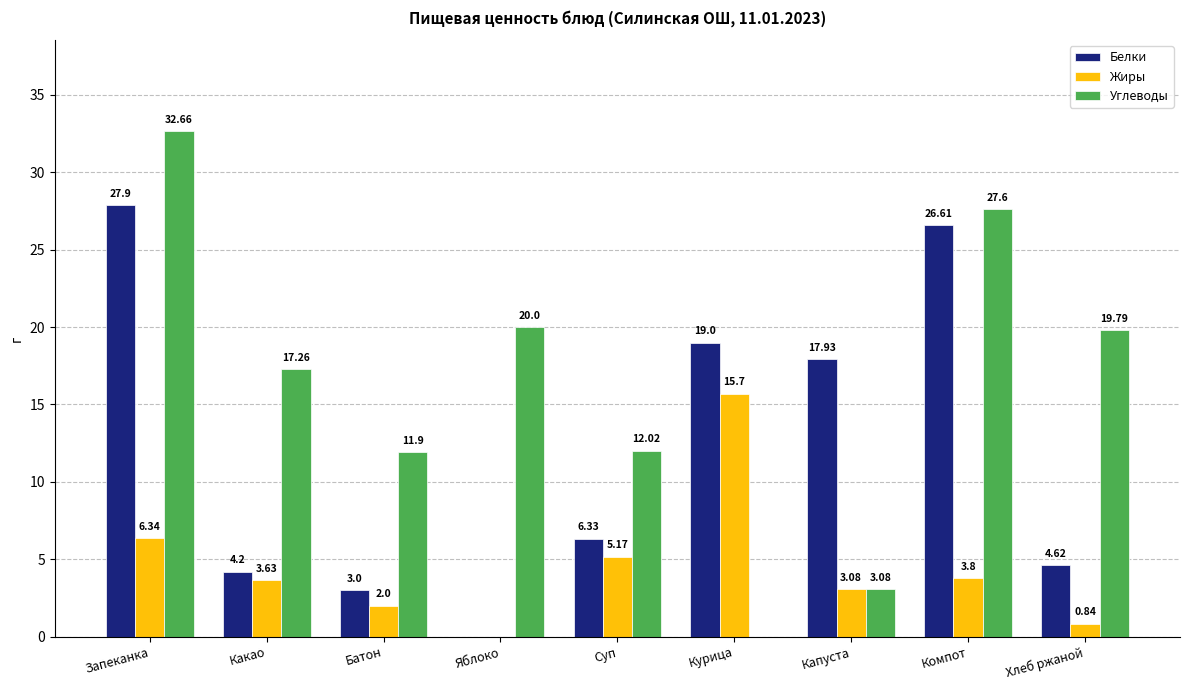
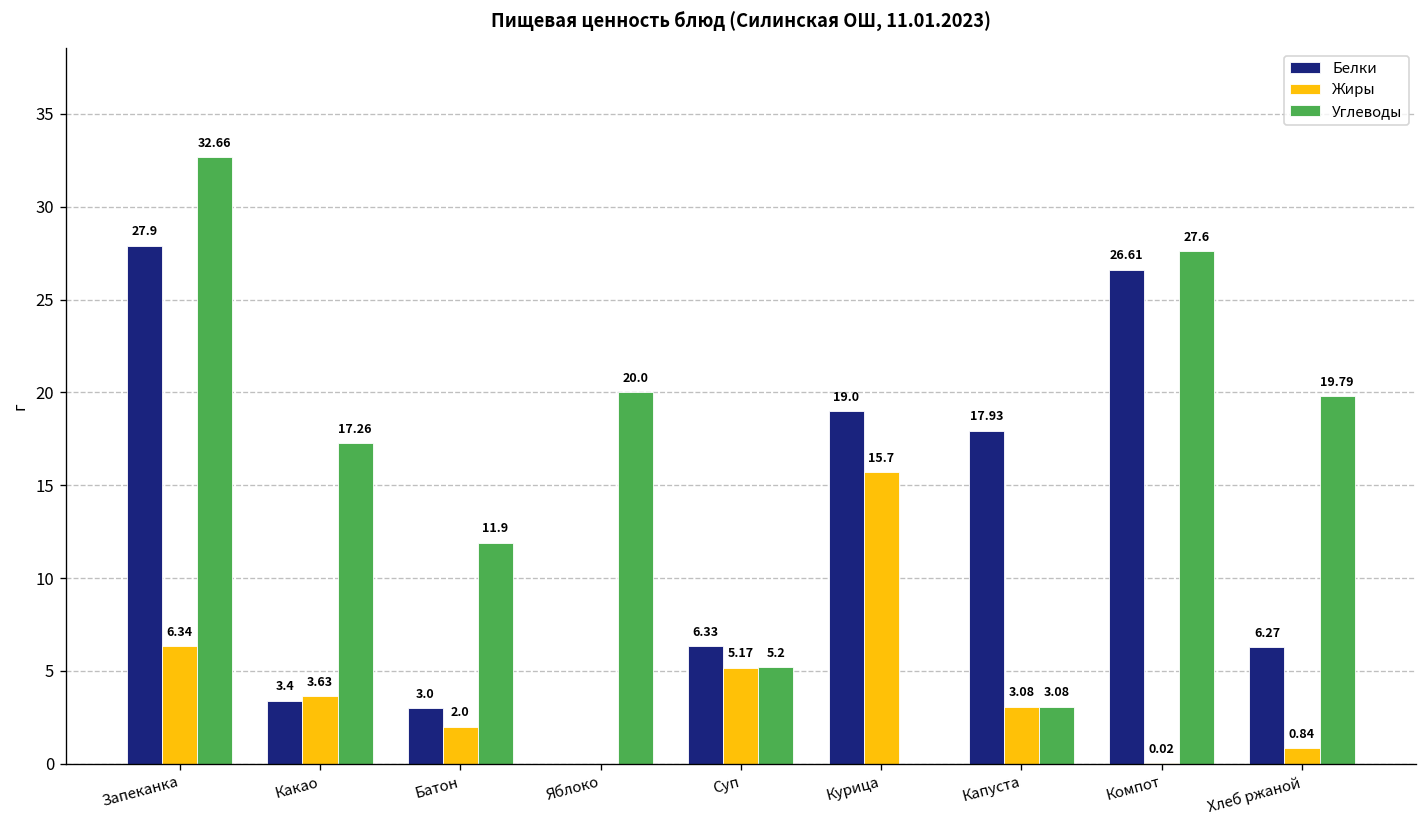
Белки, Какао: 4.2 -> 3.4
Углеводы, Суп: 12.02 -> 5.2
Жиры, Компот: 3.8 -> 0.02
Белки, Хлеб ржаной: 4.62 -> 6.27
